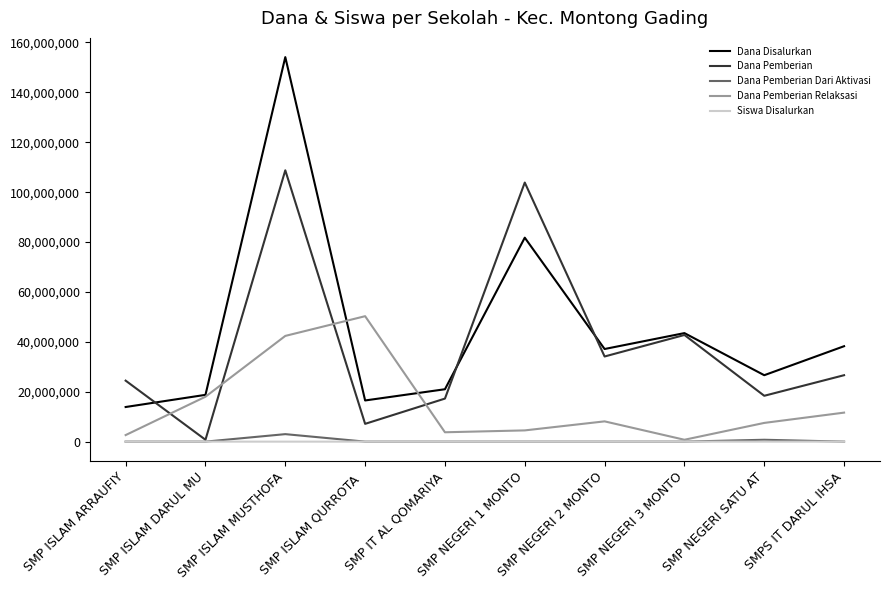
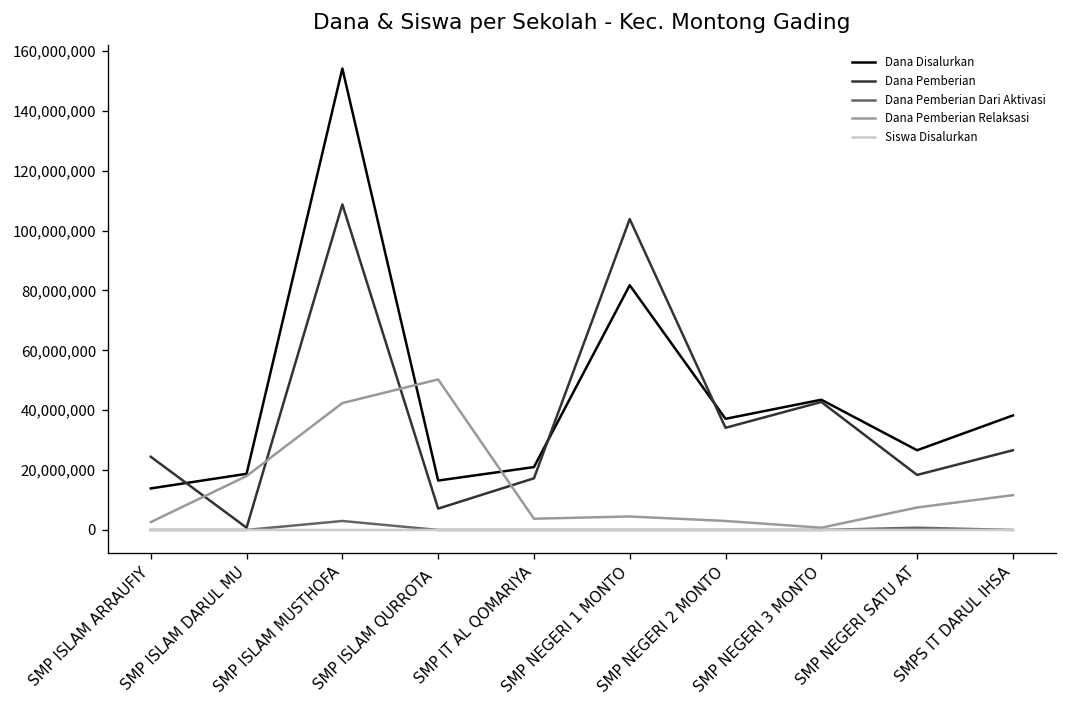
Dana Pemberian Relaksasi, SMP NEGERI 2 MONTO: 8,000,000 -> 3,000,000
